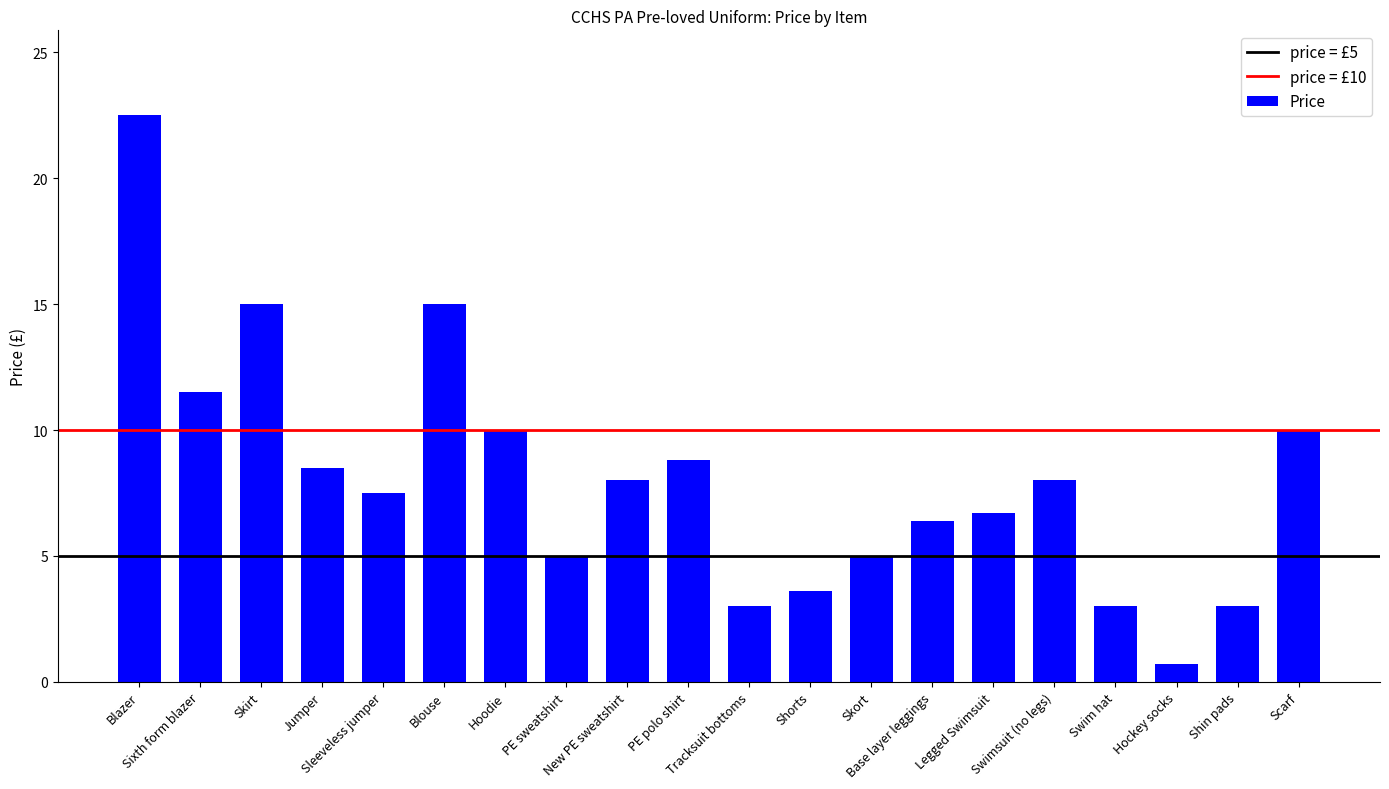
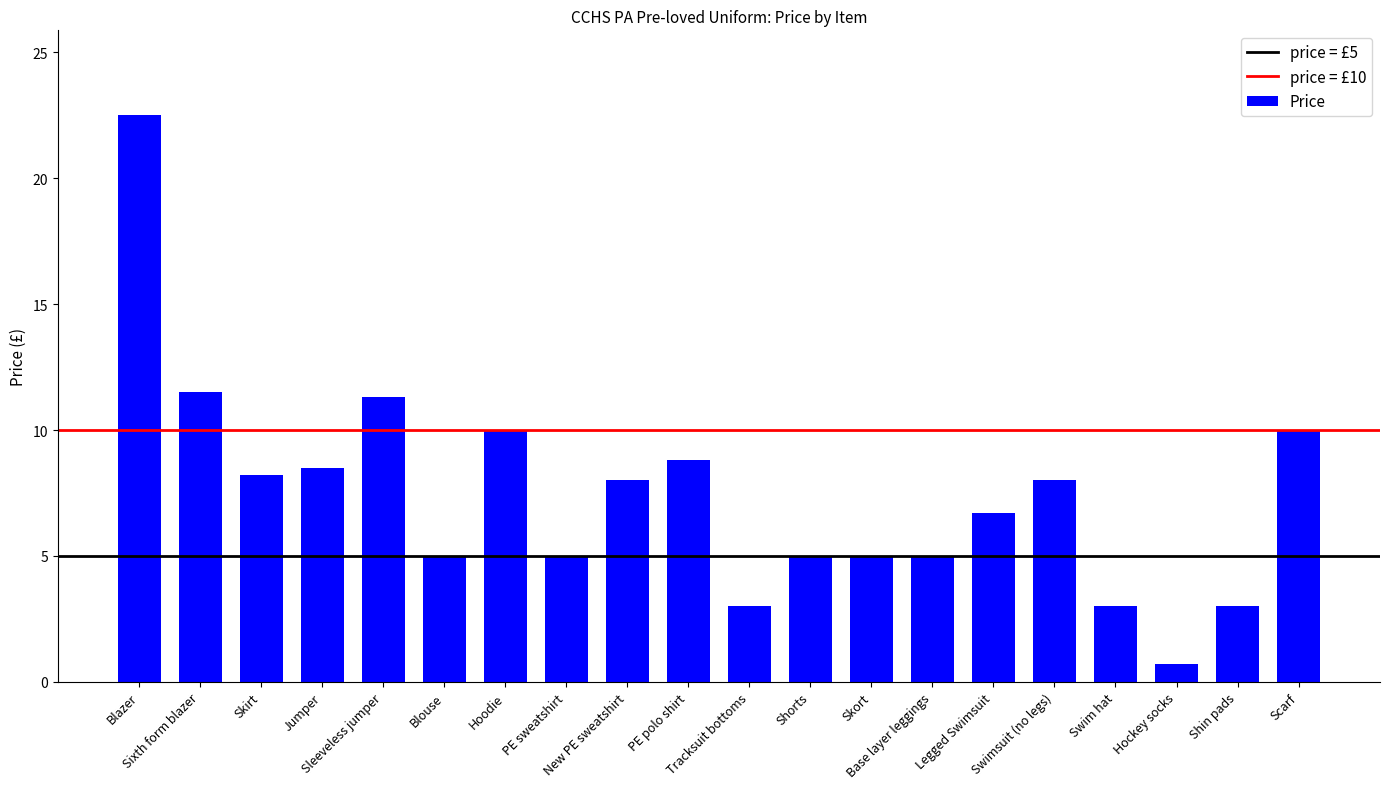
Skirt: 15.0 -> 8.2
Sleeveless jumper: 7.5 -> 11.3
Blouse: 15 -> 5
Shorts: 3.6 -> 5.0
Base layer leggings: 6.4 -> 5.0
